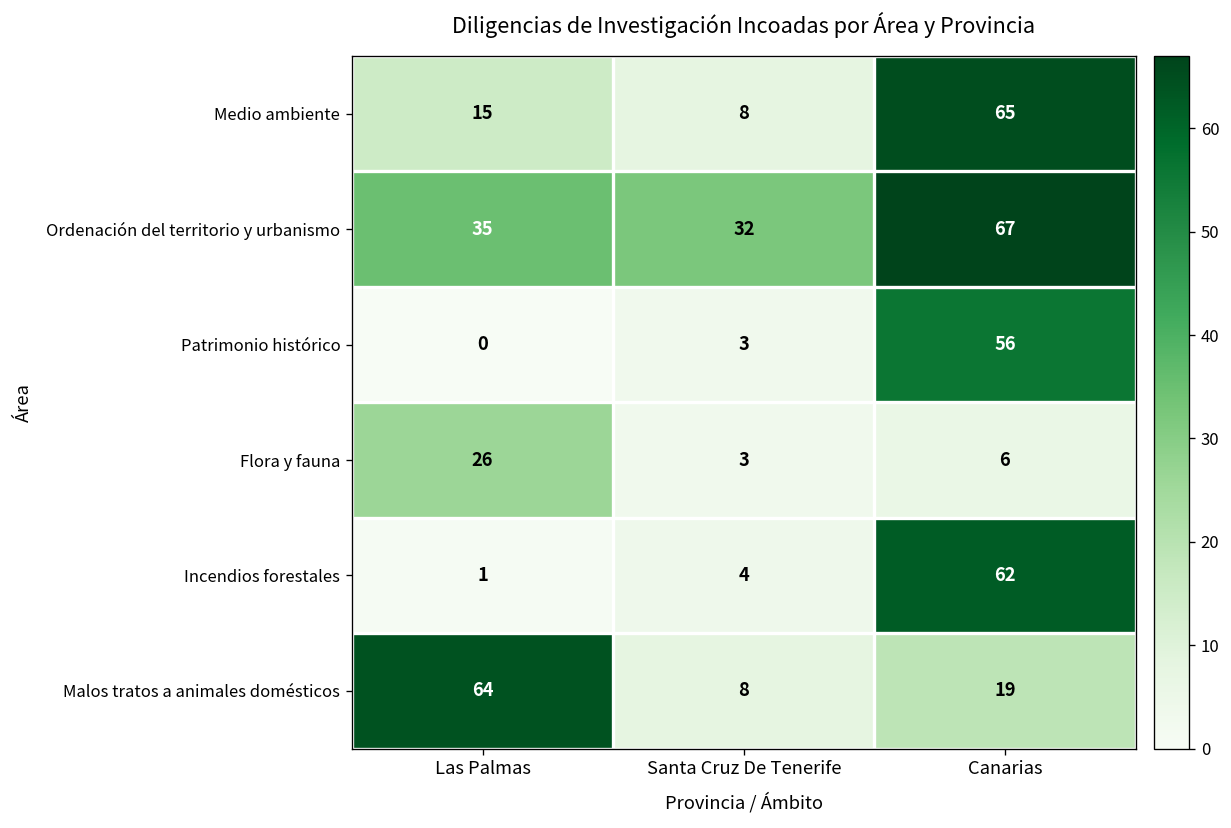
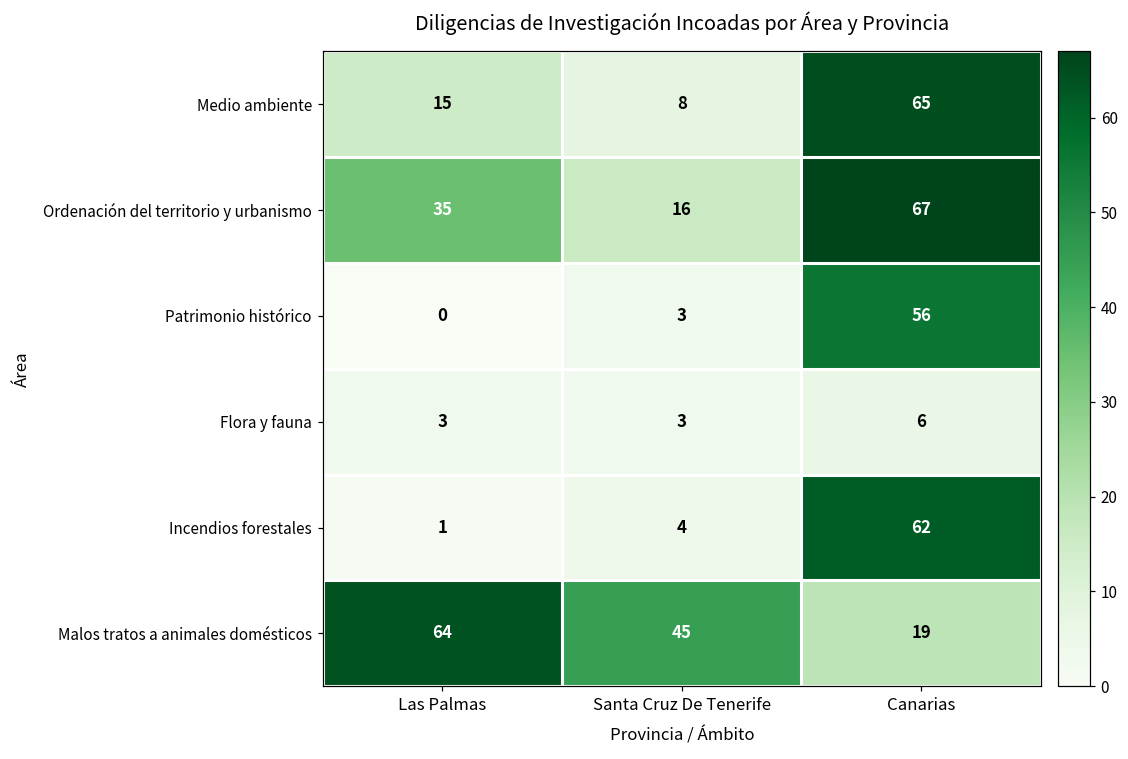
Ordenación del territorio y urbanismo, Santa Cruz De Tenerife: 32 -> 16
Flora y fauna, Las Palmas: 26 -> 3
Malos tratos a animales domésticos, Santa Cruz De Tenerife: 8 -> 45
